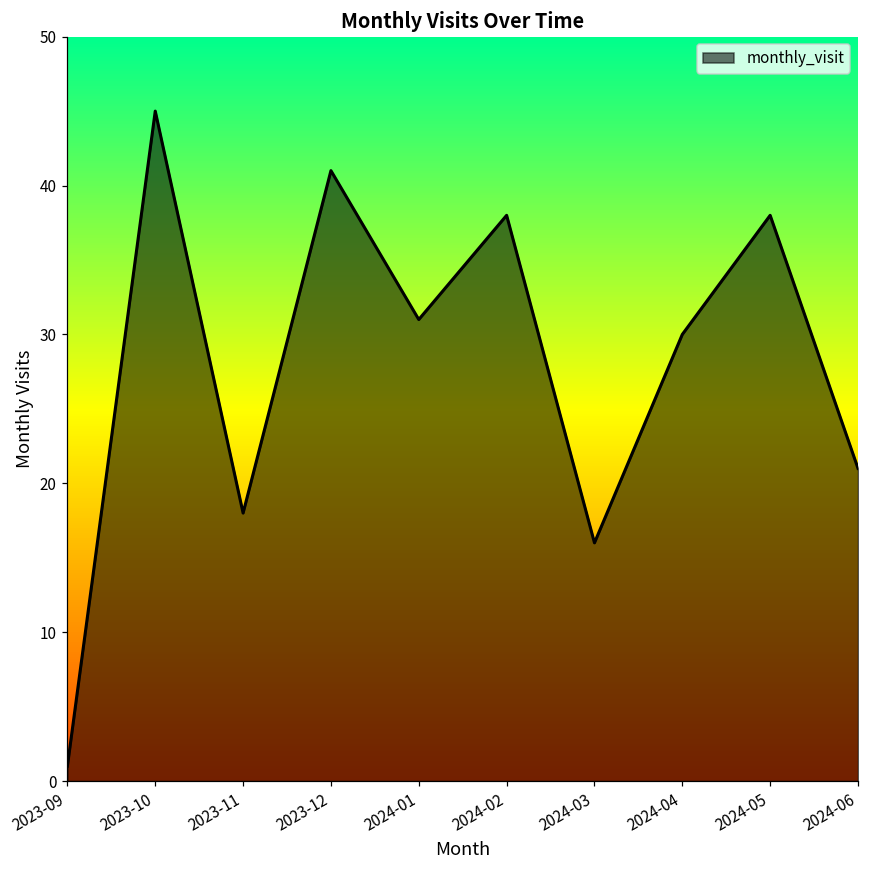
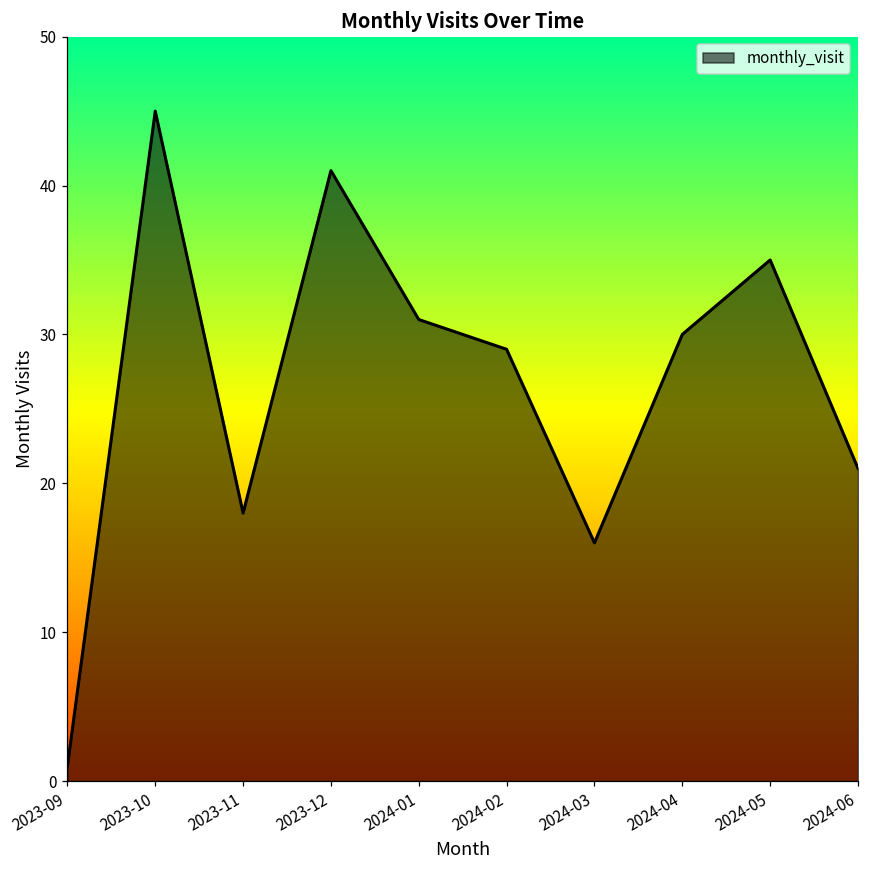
2024-02: 38 -> 29
2024-05: 38 -> 35
